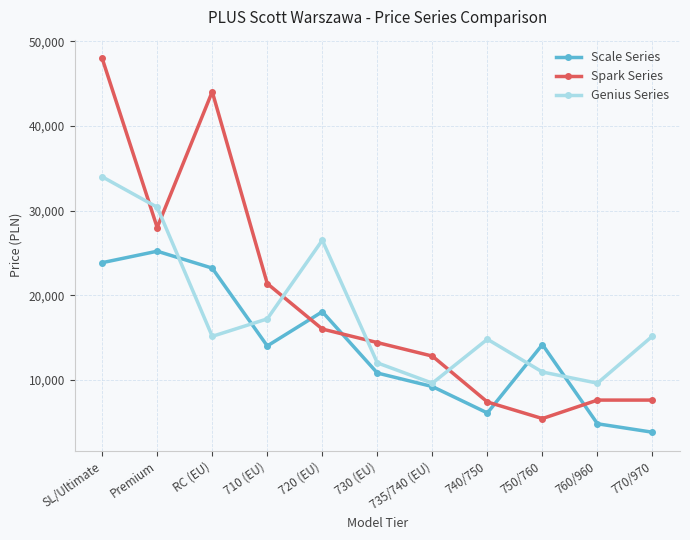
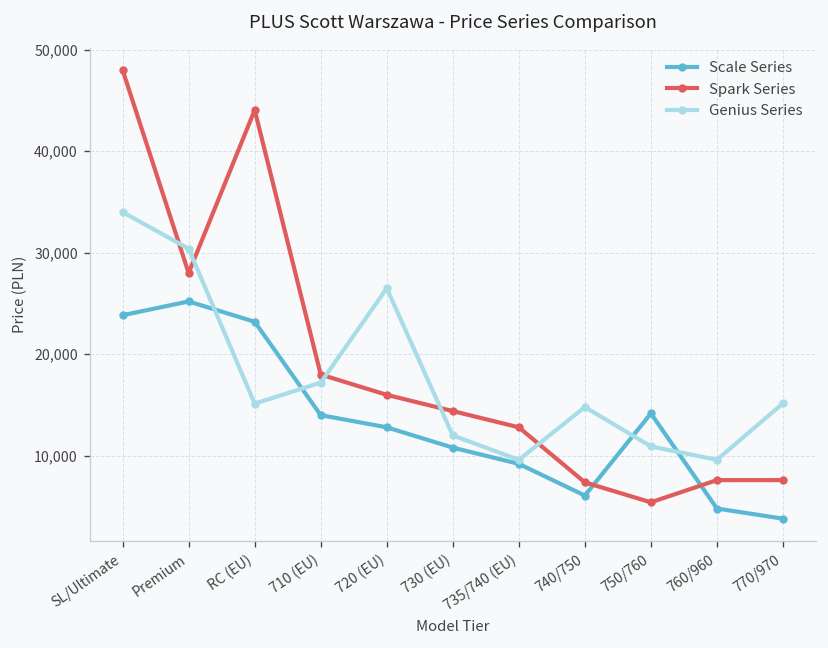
Spark Series, 710 (EU): 21,000 -> 18,000
Scale Series, 720 (EU): 18,000 -> 13,000
